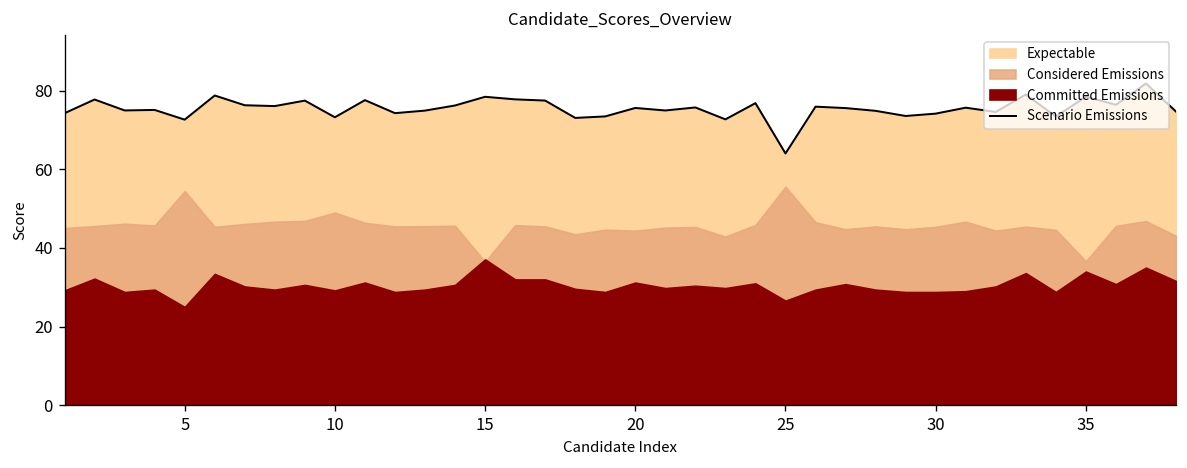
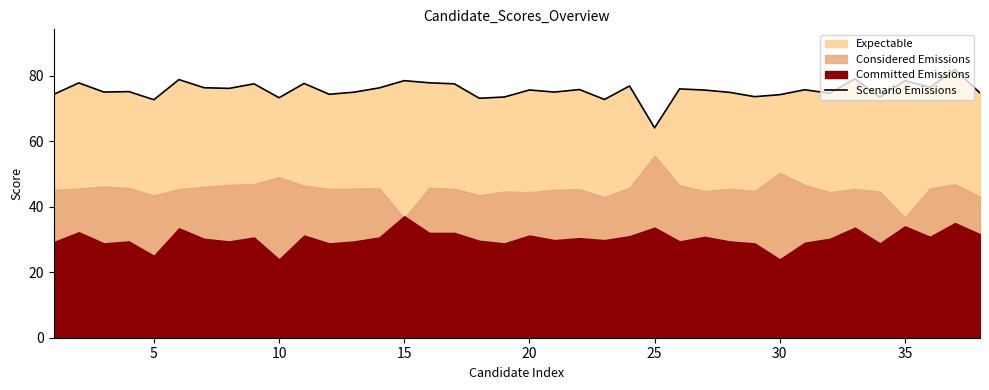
Considered Emissions, 5: 54 -> 43
Committed Emissions, 10: 29 -> 24
Committed Emissions, 25: 27 -> 34
Considered Emissions, 30: 45 -> 50
Committed Emissions, 30: 29 -> 24
